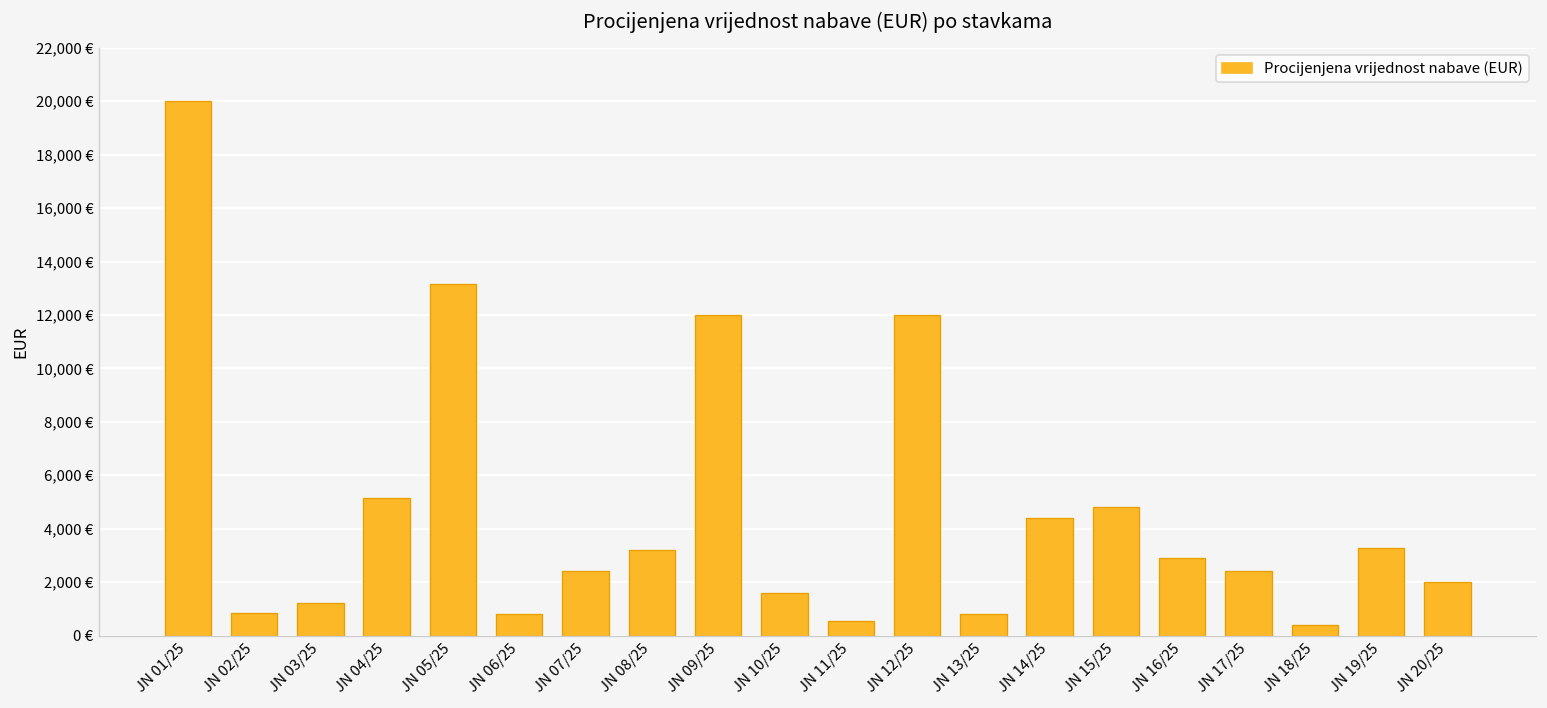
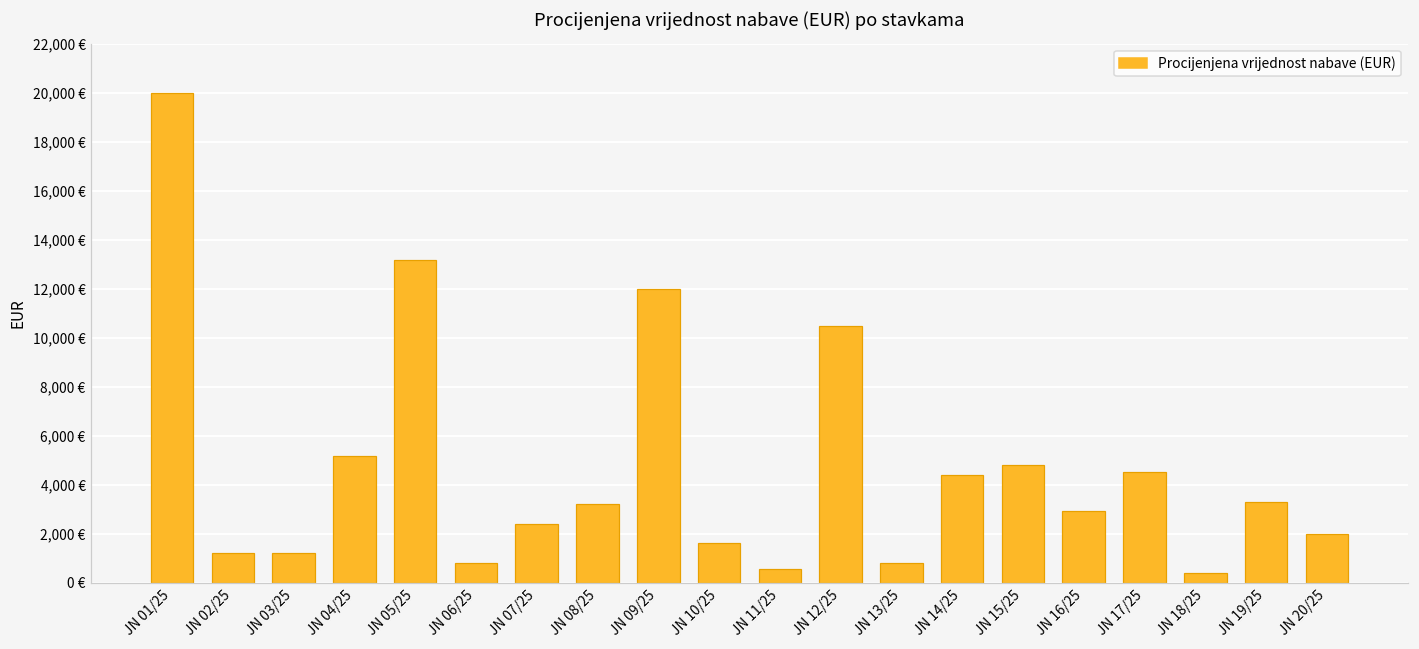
JN 02/25: 800 € -> 1,200 €
JN 12/25: 12,000 € -> 10,500 €
JN 17/25: 2,400 € -> 4,500 €
